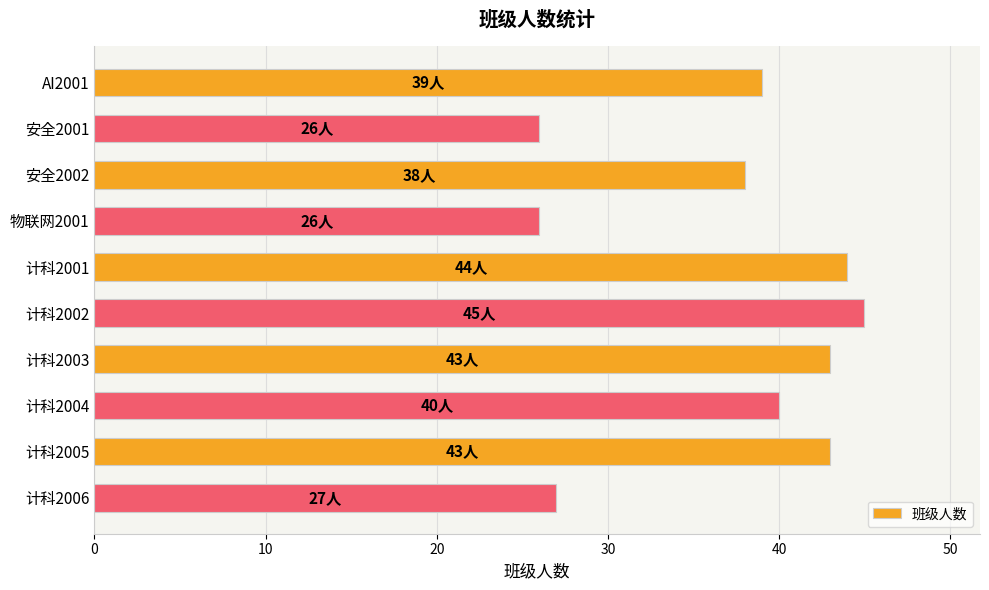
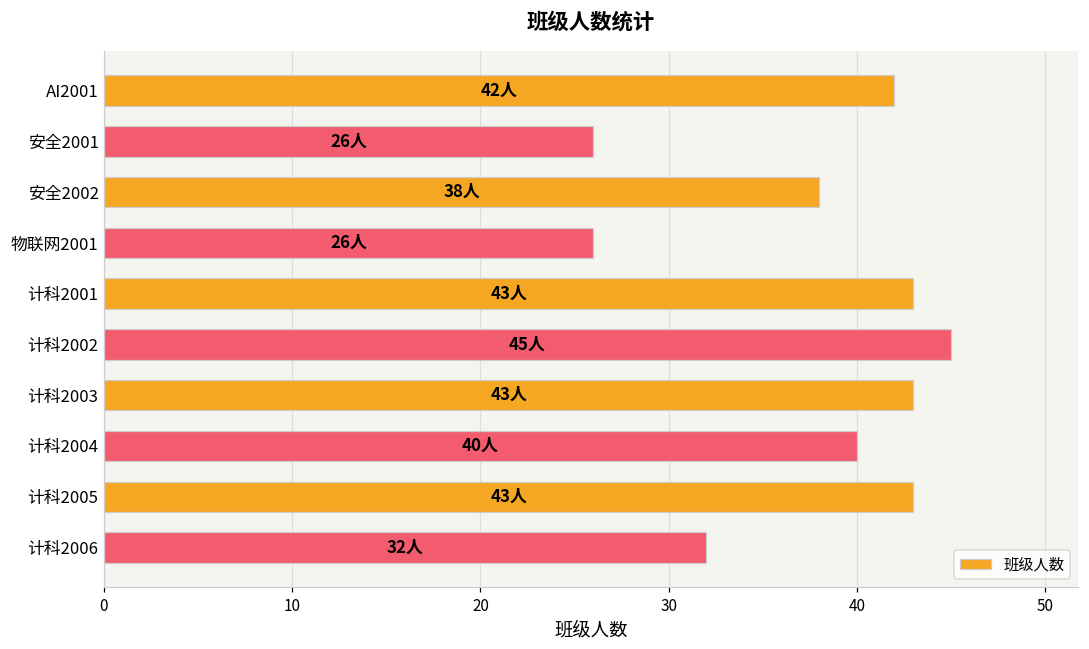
AI2001: 39人 -> 42人
计科2001: 44人 -> 43人
计科2006: 27人 -> 32人
